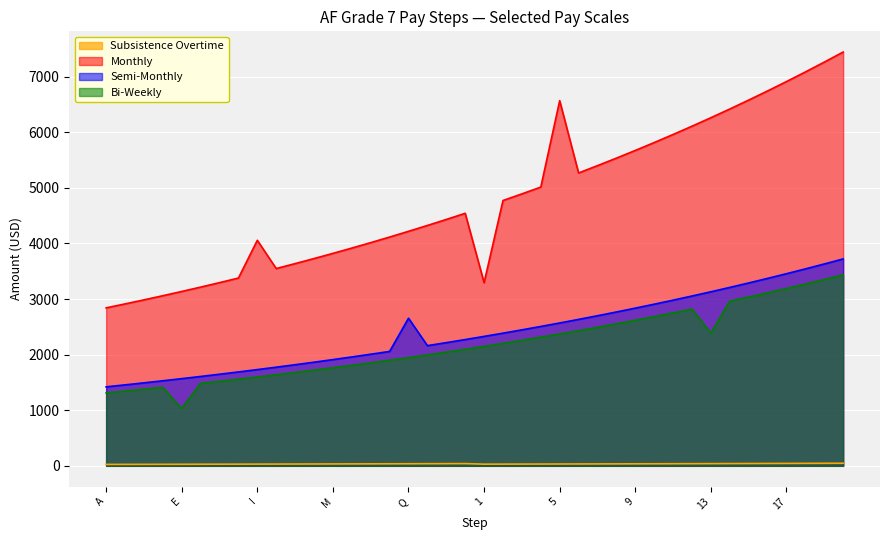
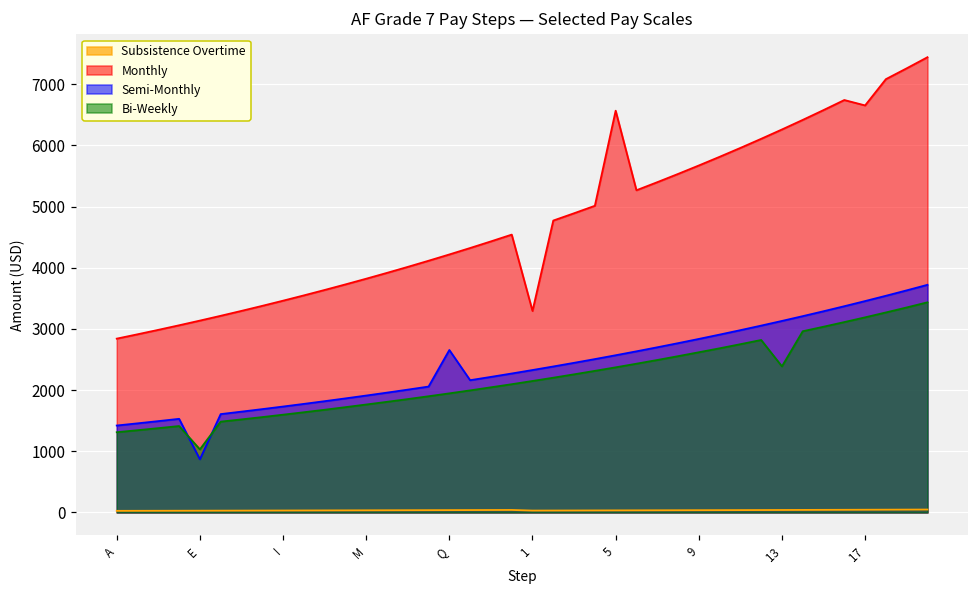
Semi-Monthly, E: 1600 -> 900
Monthly, I: 4100 -> 3500
Monthly, 17: 6900 -> 6700
